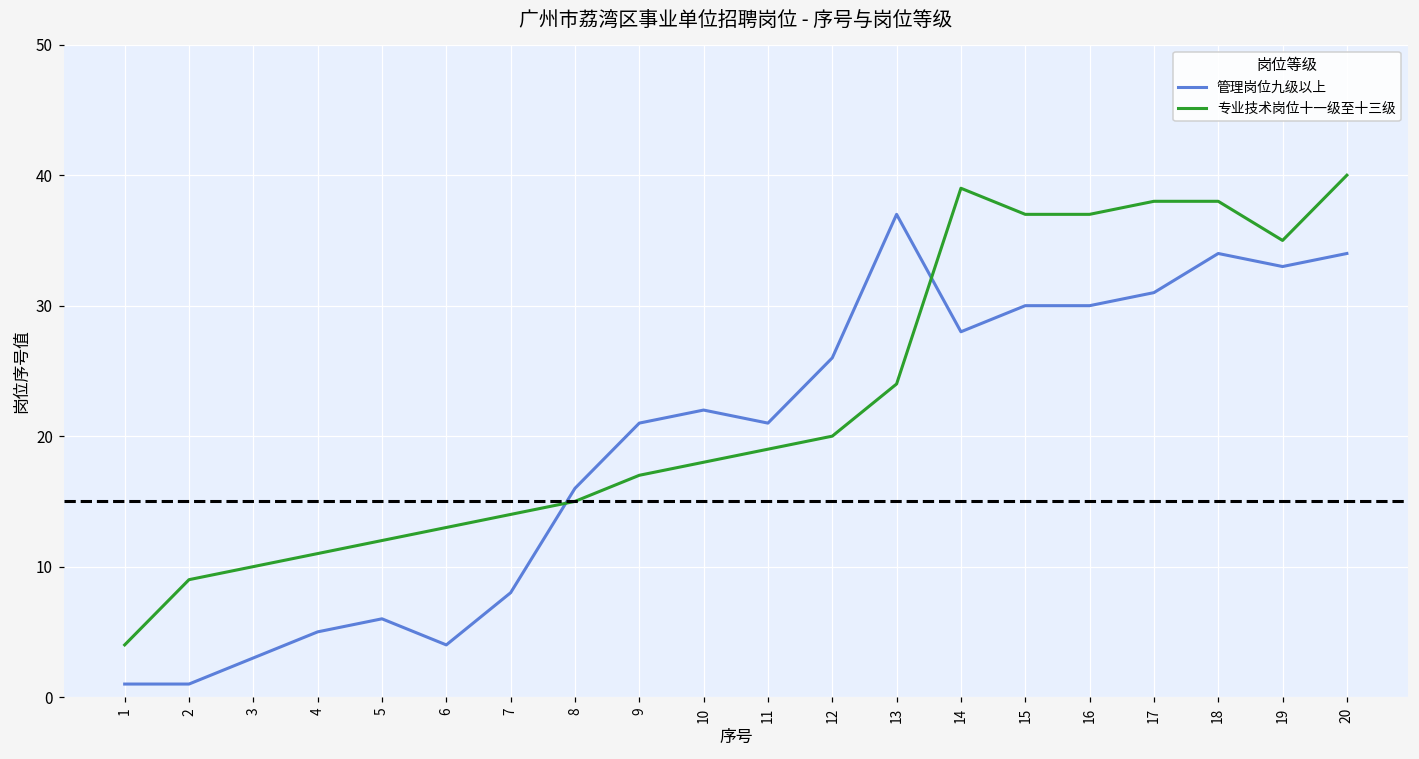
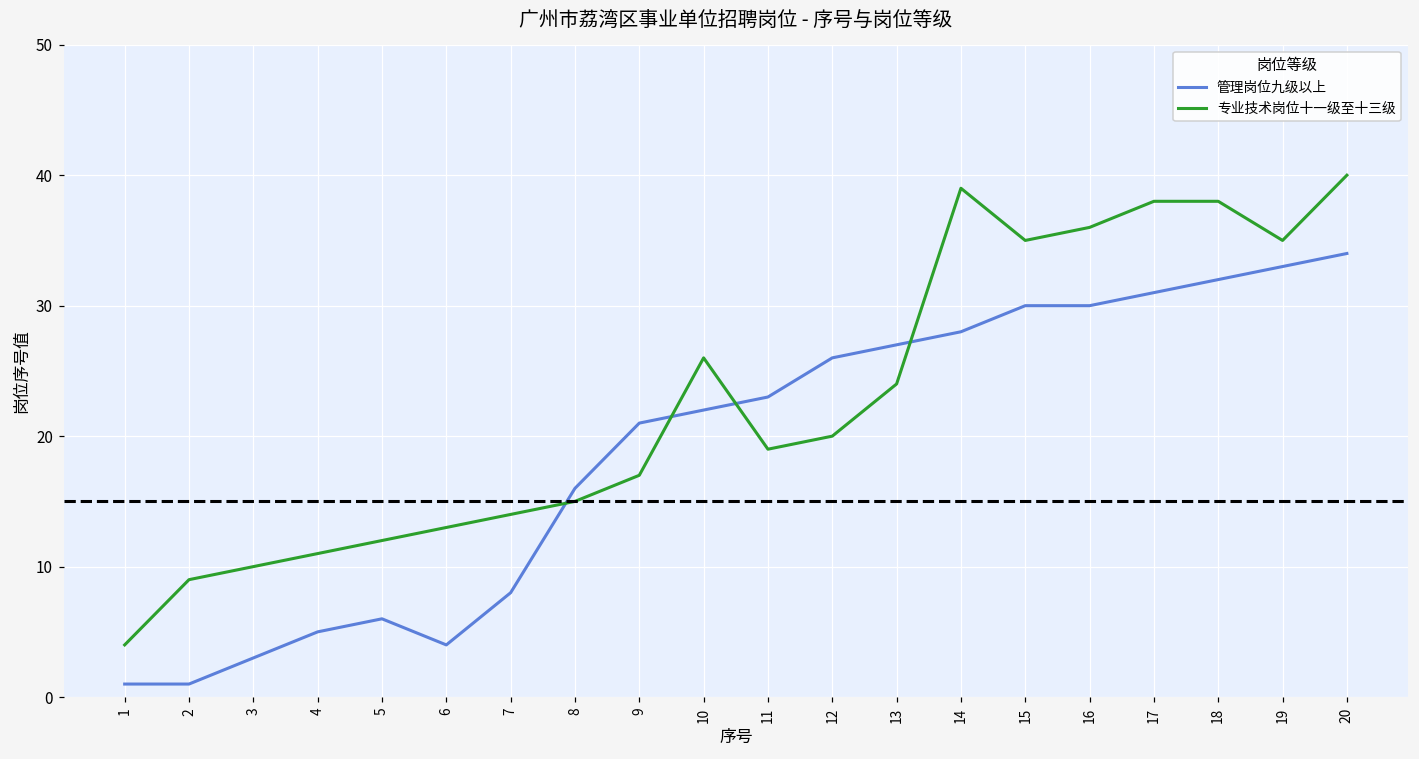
专业技术岗位十一级至十三级, 10: 18 -> 26
管理岗位九级以上, 11: 21 -> 23
管理岗位九级以上, 13: 37 -> 27
专业技术岗位十一级至十三级, 15: 37 -> 35
专业技术岗位十一级至十三级, 16: 37 -> 36
管理岗位九级以上, 18: 34 -> 32
